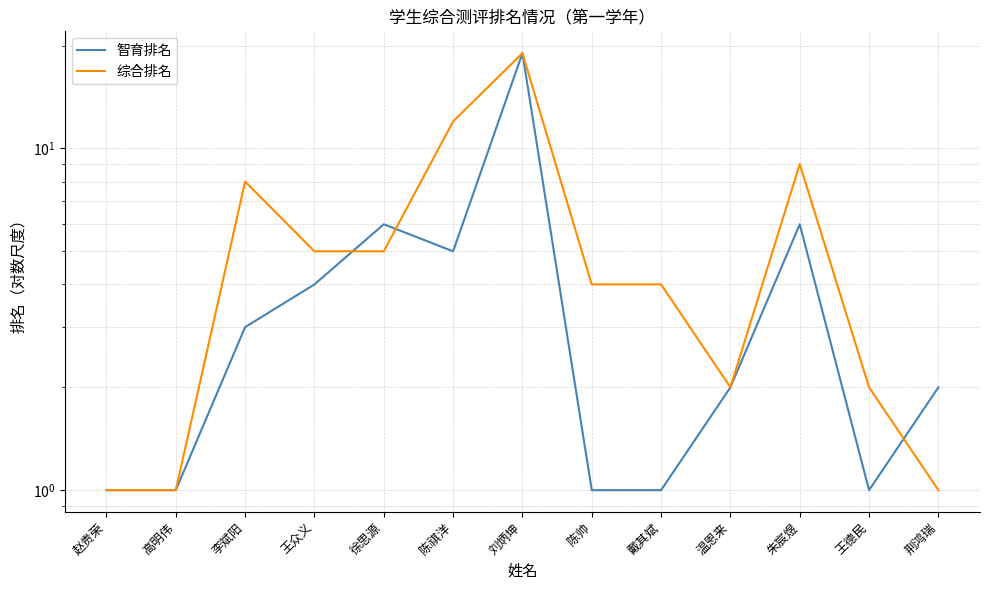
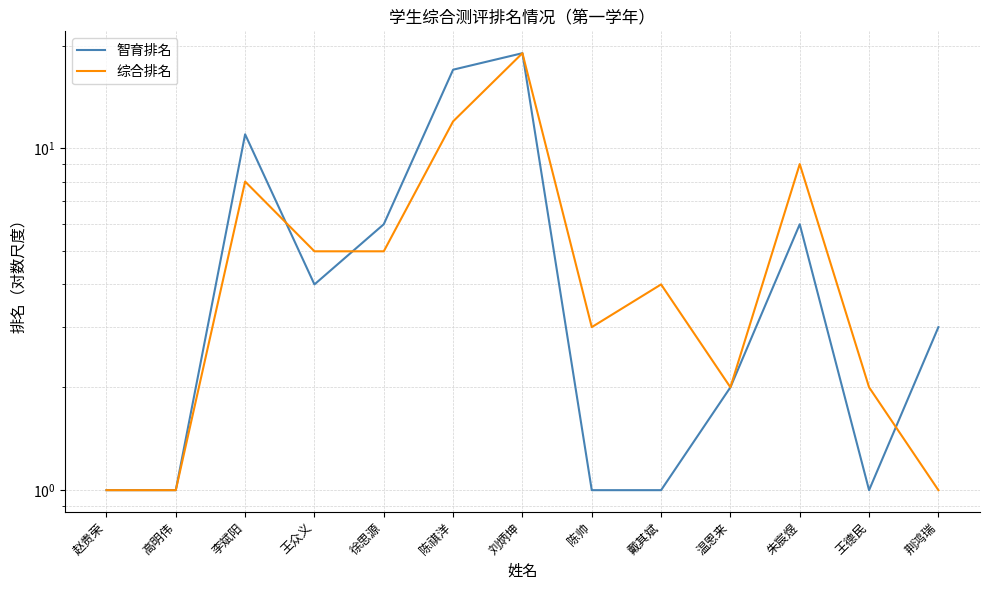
智育排名, 李斌阳: 3 -> 11
智育排名, 陈祺洋: 5 -> 17
综合排名, 陈帅: 4 -> 3
智育排名, 荆鸿瑞: 2 -> 3
